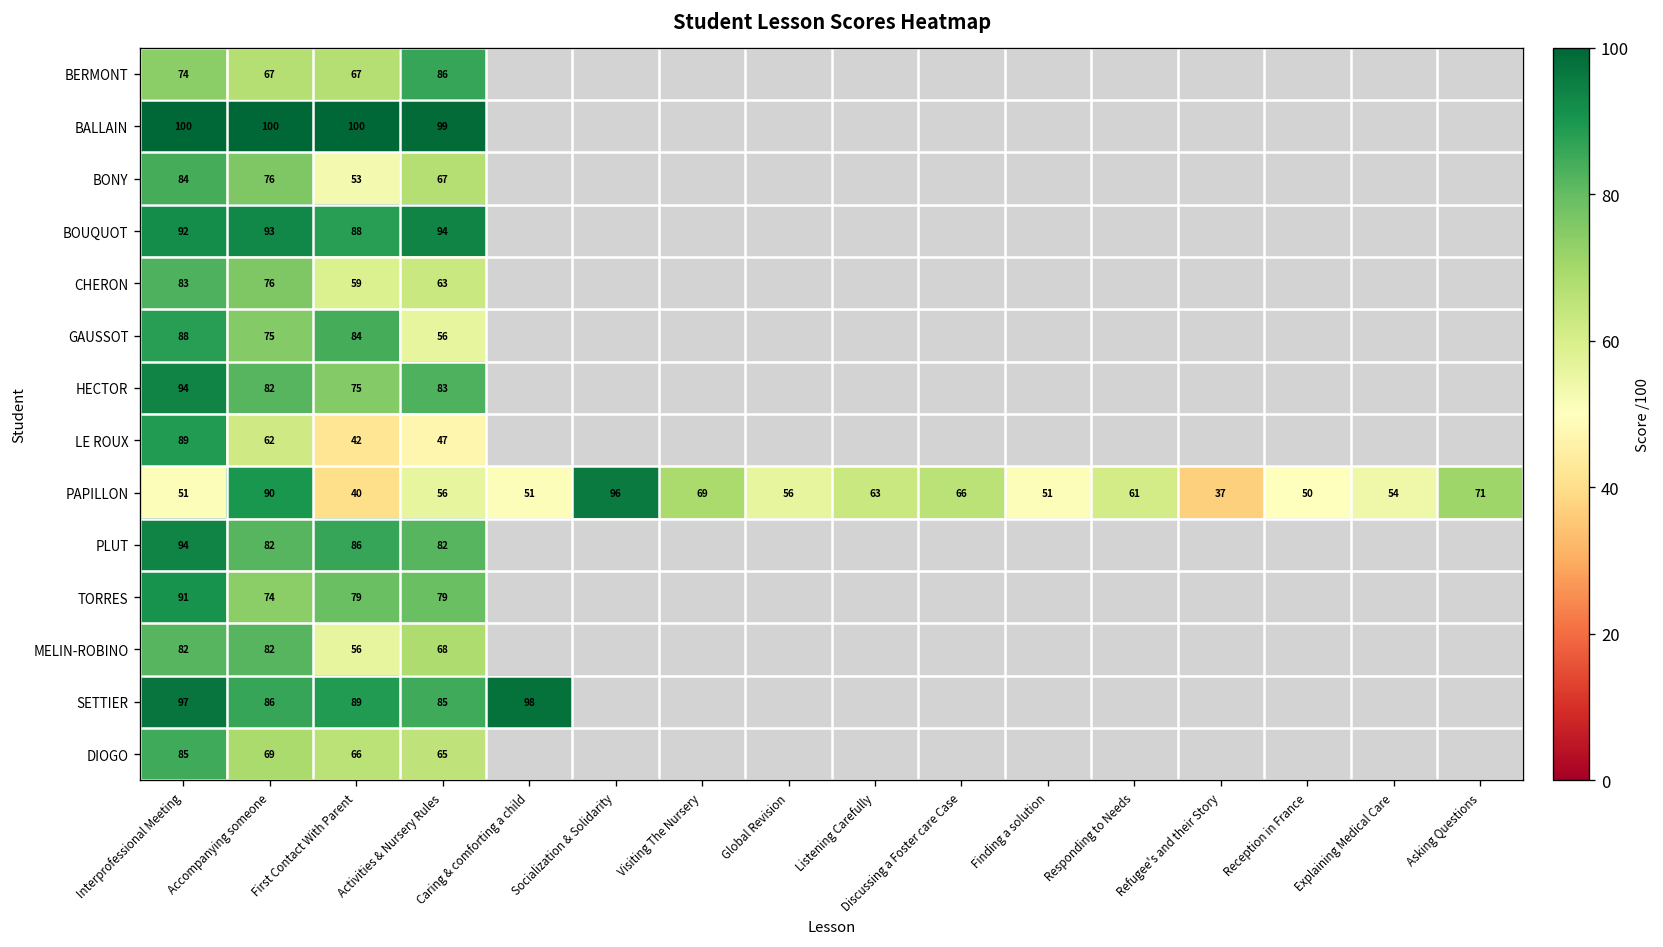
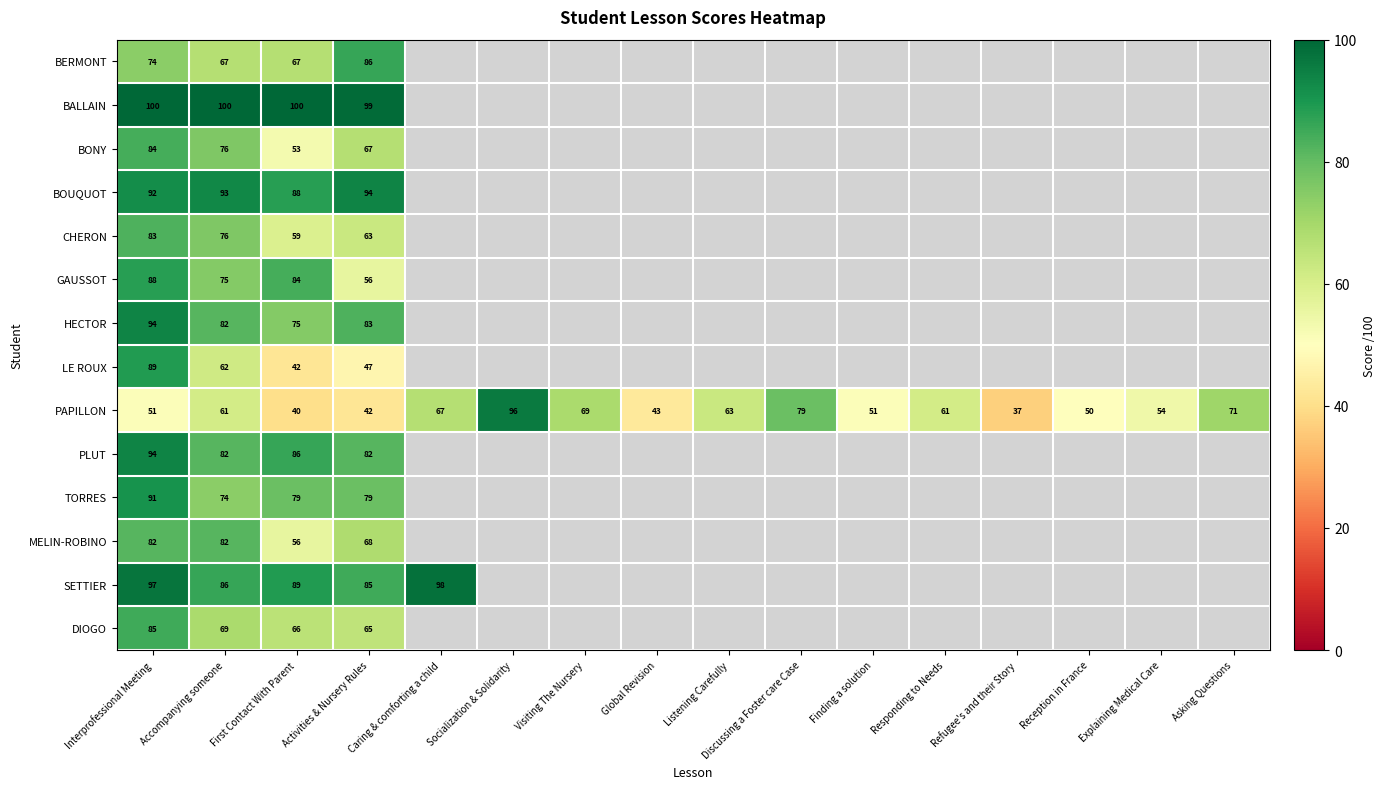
PAPILLON, Accompanying someone: 90 -> 61
PAPILLON, Activities & Nursery Rules: 56 -> 42
PAPILLON, Caring & comforting a child: 51 -> 67
PAPILLON, Global Revision: 56 -> 43
PAPILLON, Discussing a Foster care Case: 66 -> 79
